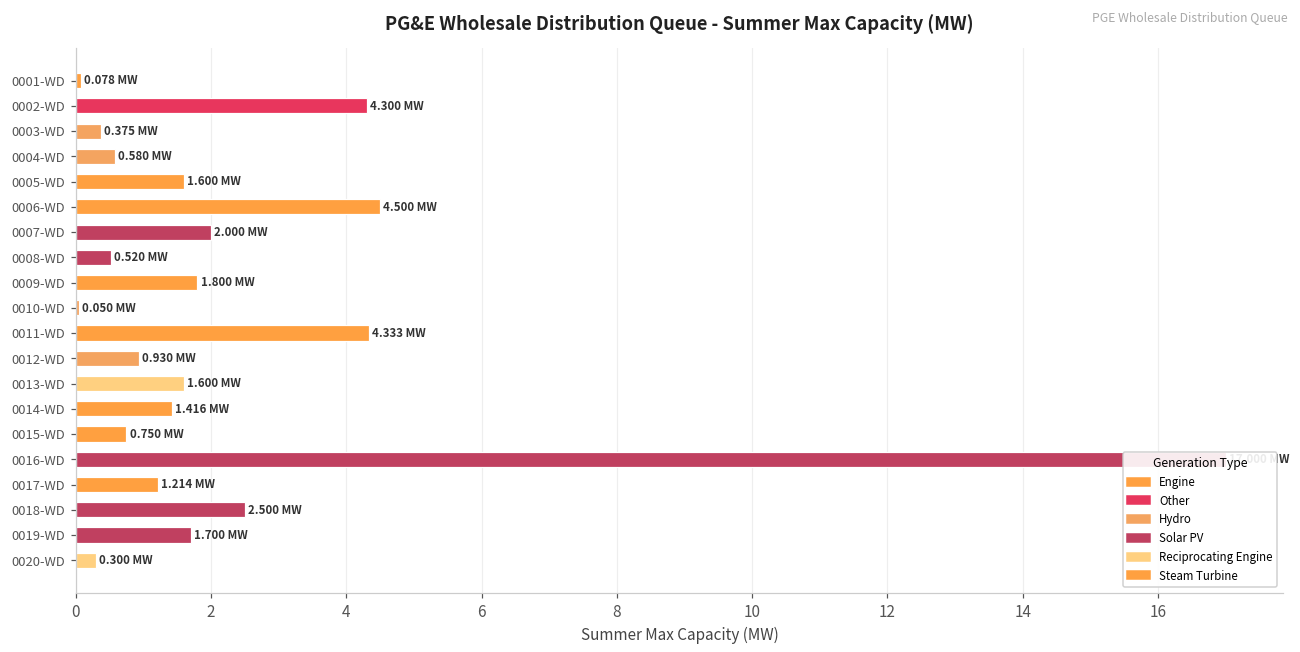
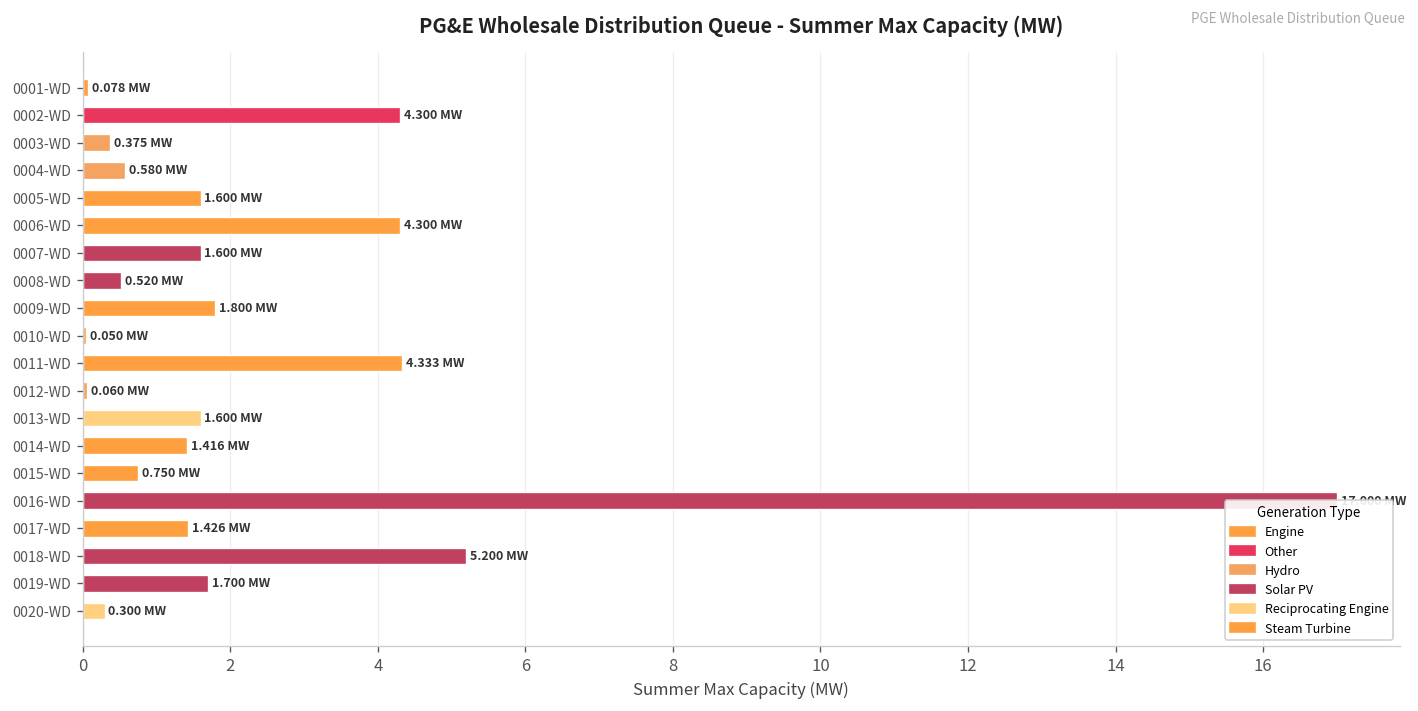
0006-WD: 4.500 -> 4.300
0007-WD: 2.000 -> 1.600
0012-WD: 0.930 -> 0.060
0017-WD: 1.214 -> 1.426
0018-WD: 2.500 -> 5.200
